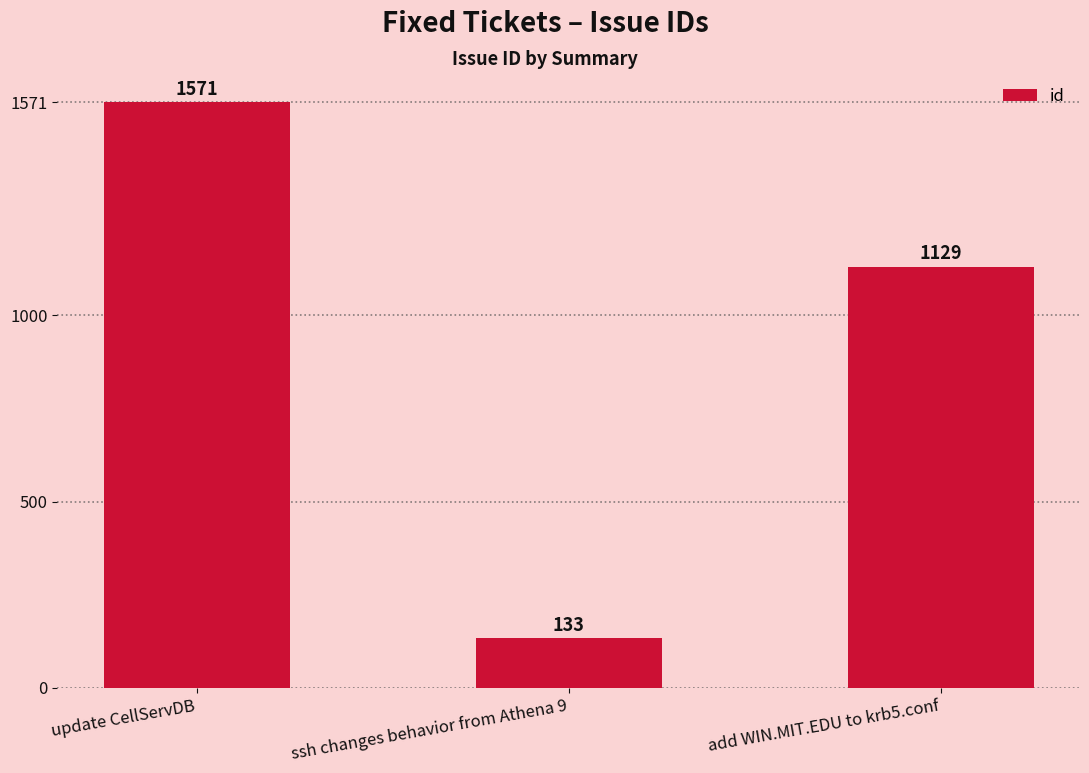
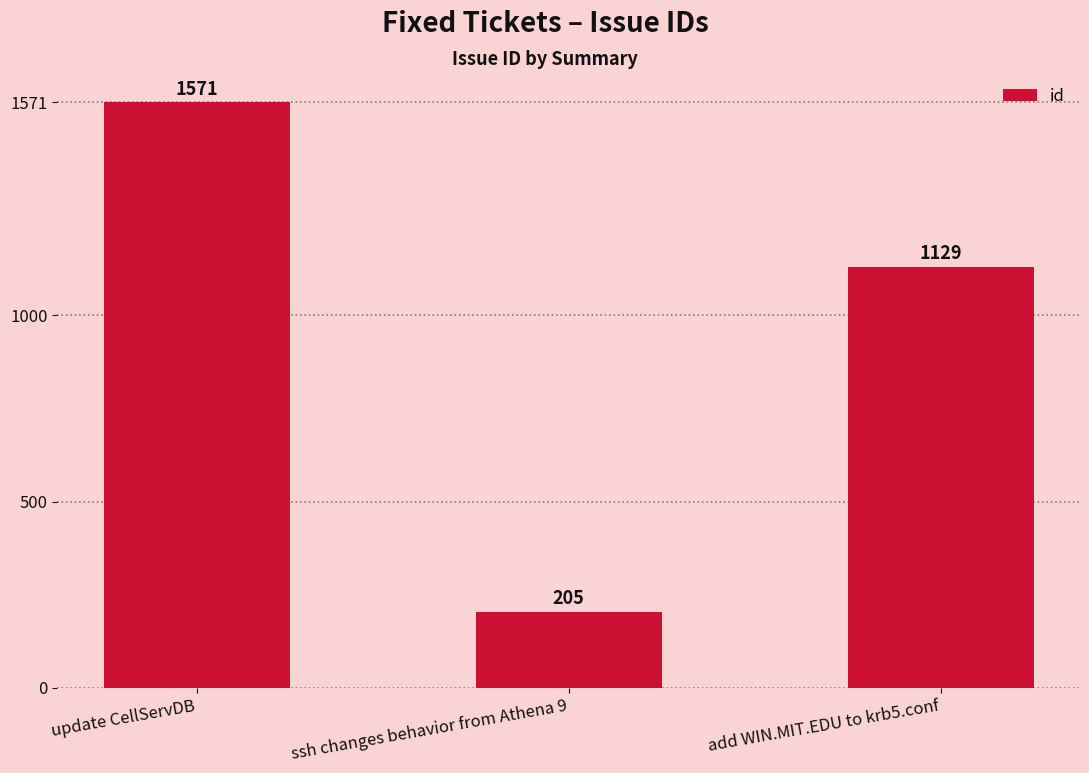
ssh changes behavior from Athena 9: 133 -> 205
